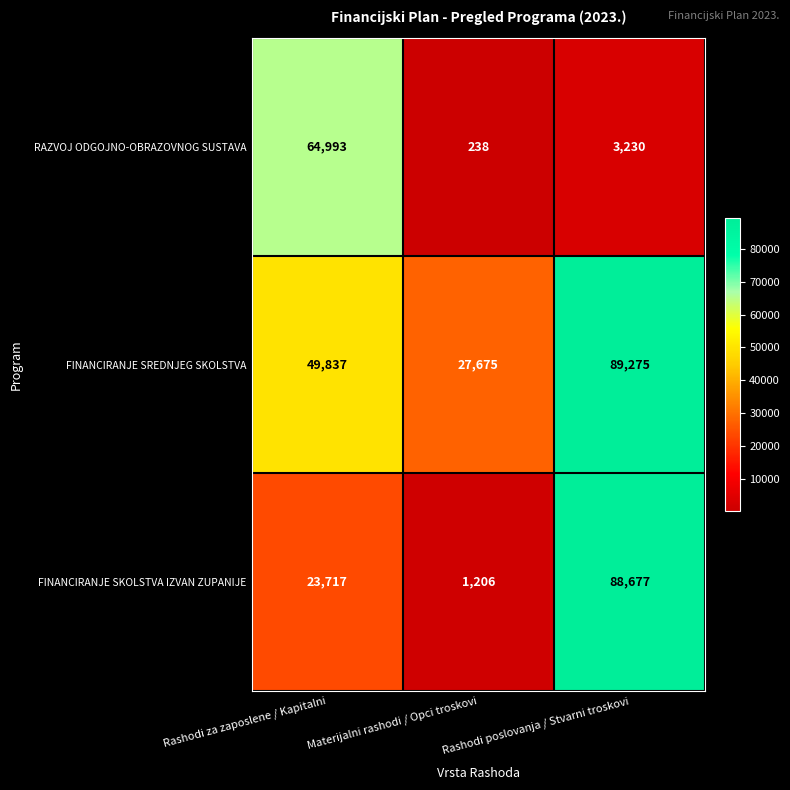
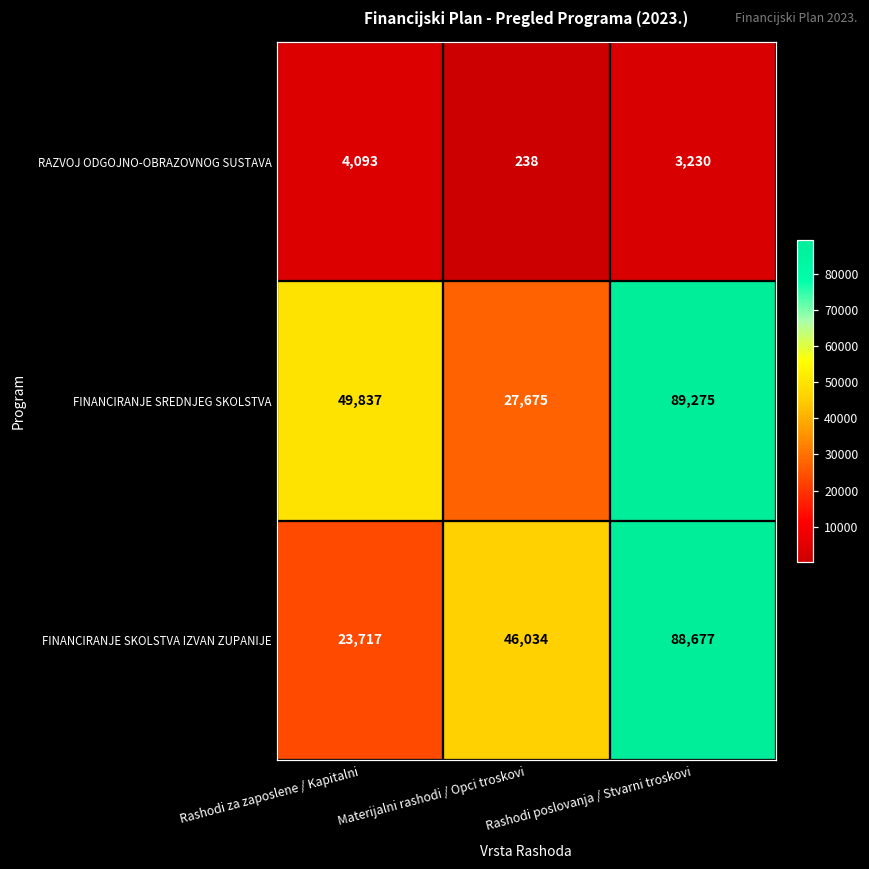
RAZVOJ ODGOJNO-OBRAZOVNOG SUSTAVA, Rashodi za zaposlene / Kapitalni: 64,993 -> 4,093
FINANCIRANJE SKOLSTVA IZVAN ZUPANIJE, Materijalni rashodi / Opci troskovi: 1,206 -> 46,034
